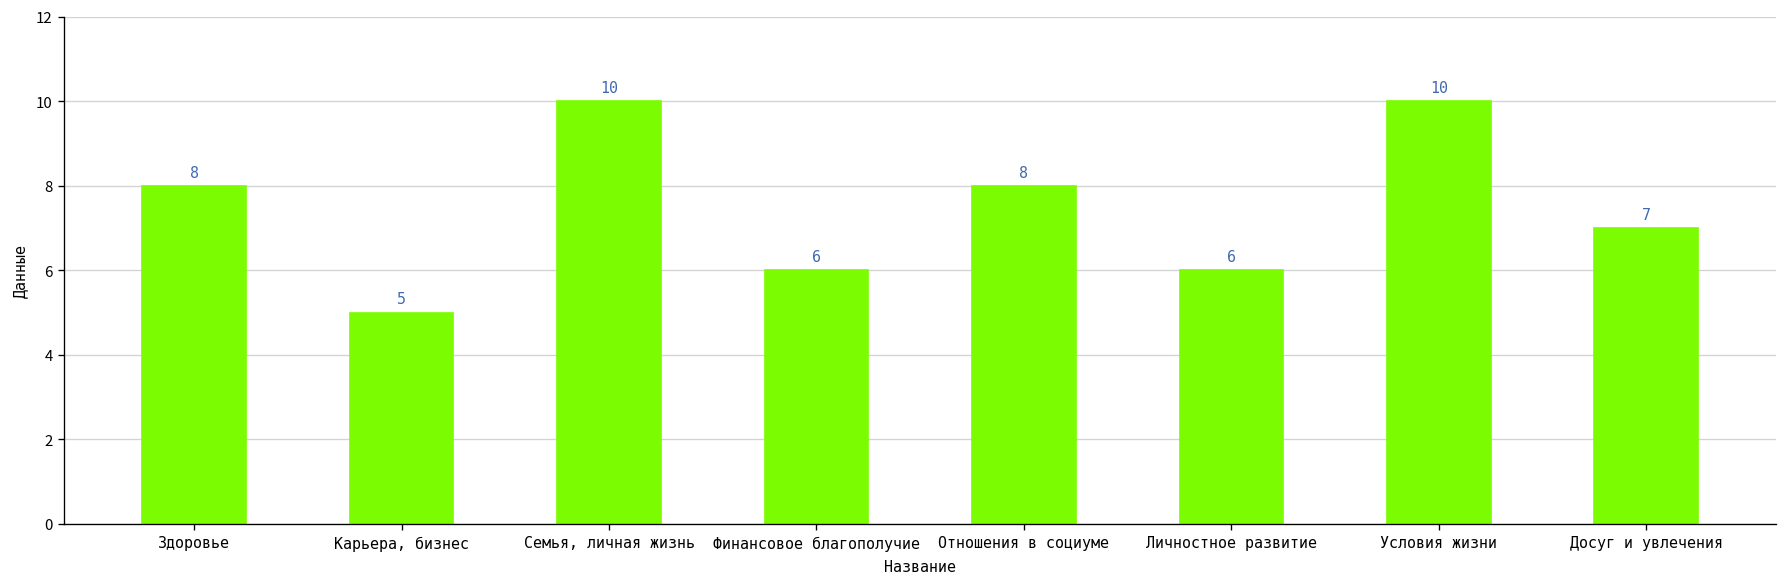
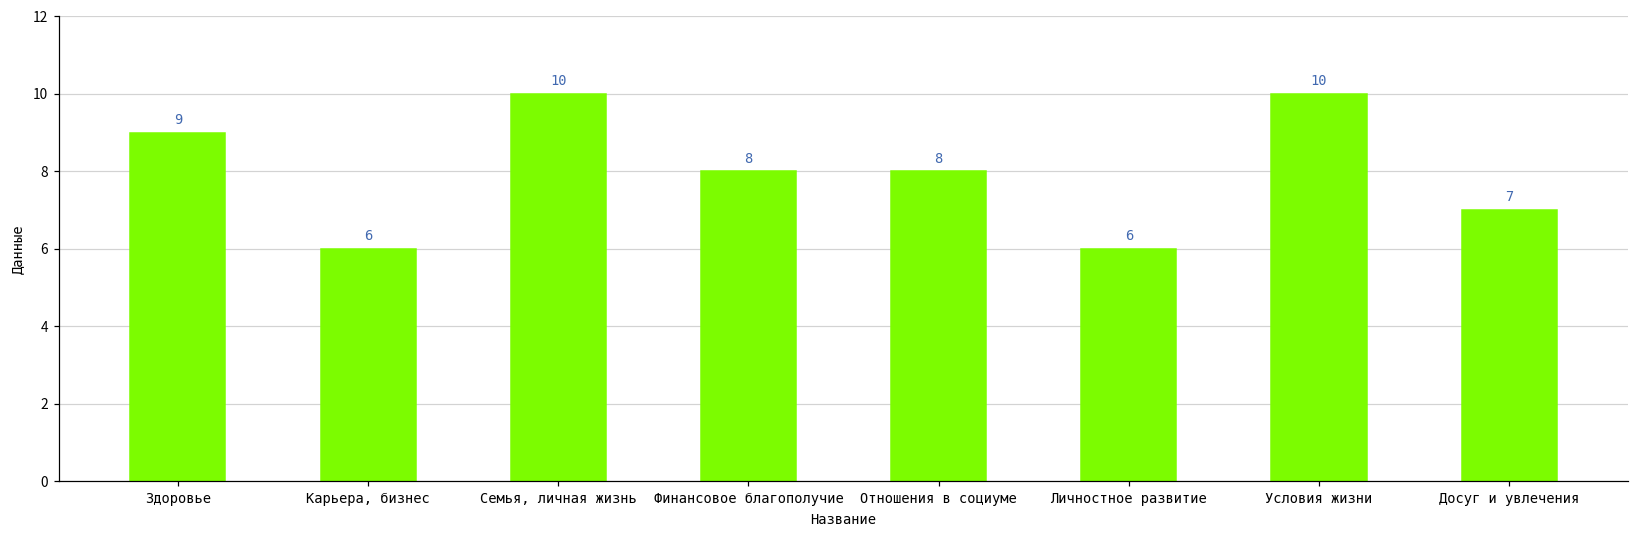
Здоровье: 8 -> 9
Карьера, бизнес: 5 -> 6
Финансовое благополучие: 6 -> 8
